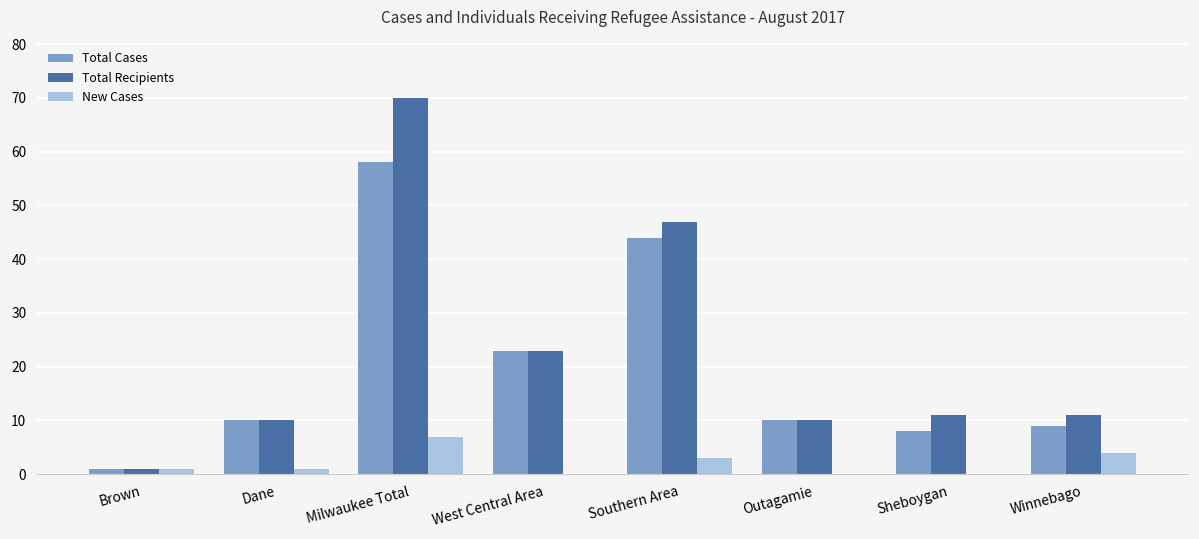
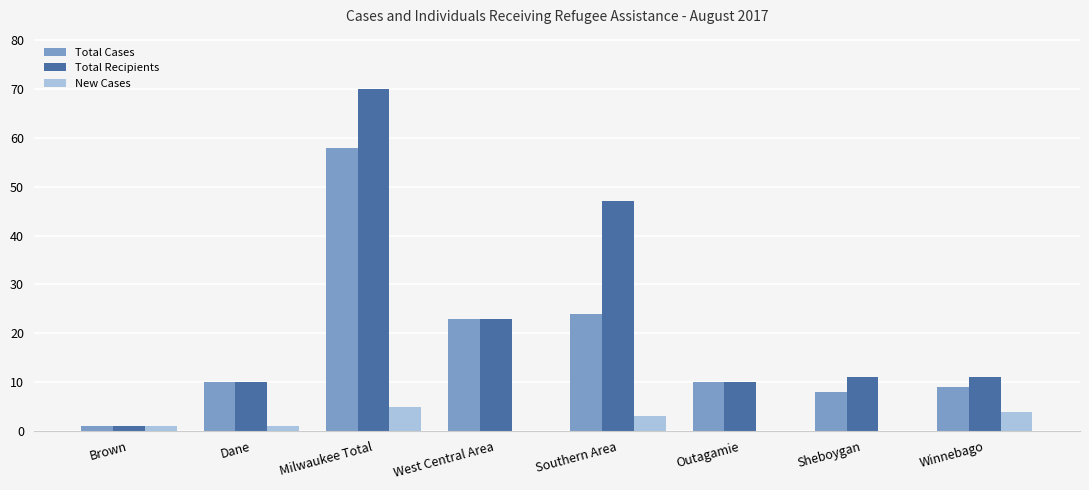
New Cases, Milwaukee Total: 7 -> 5
Total Cases, Southern Area: 44 -> 24
